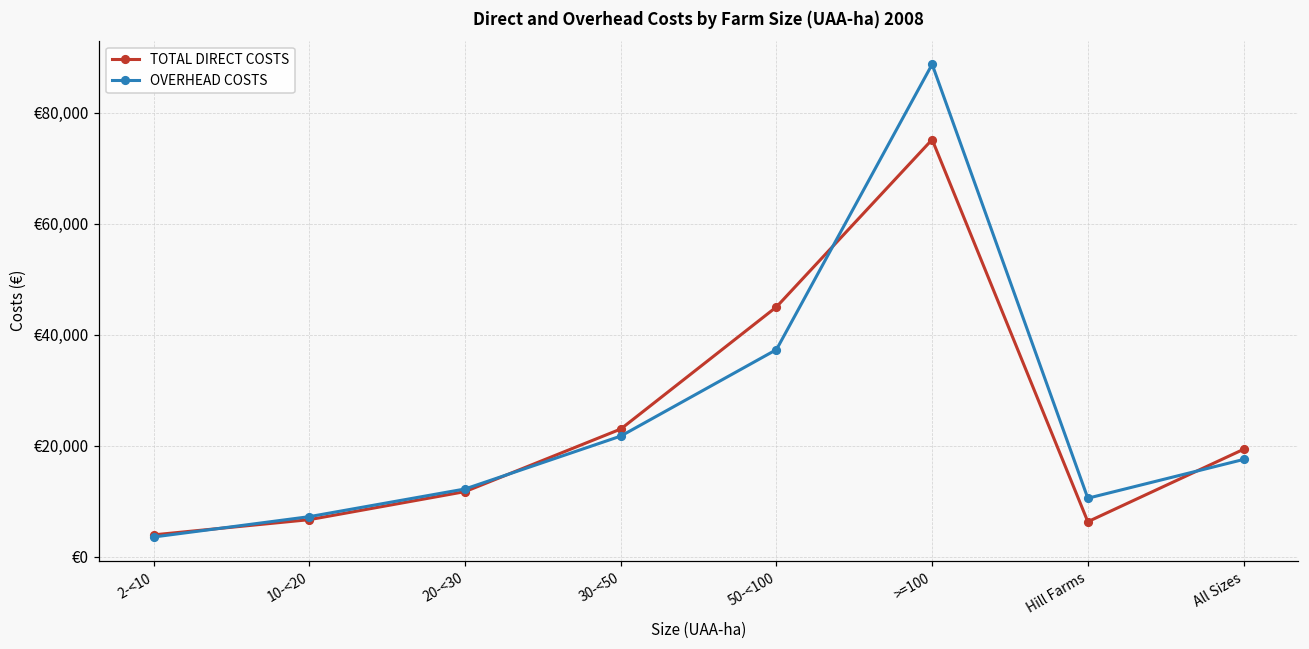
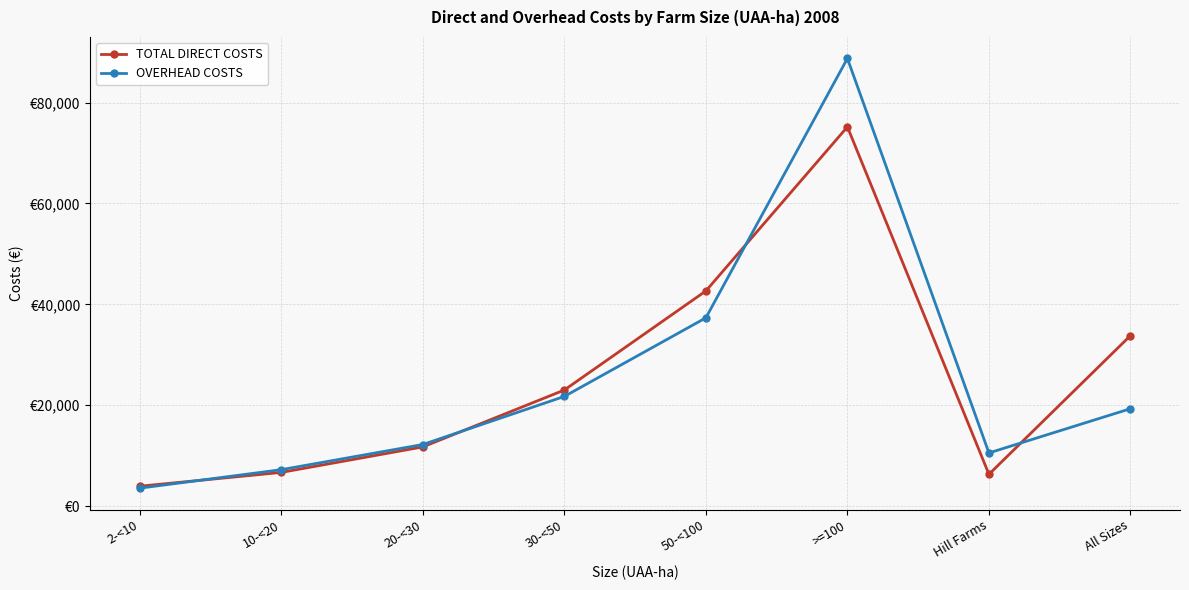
TOTAL DIRECT COSTS, 50-<100: €45,000 -> €43,000
TOTAL DIRECT COSTS, All Sizes: €19,000 -> €34,000
OVERHEAD COSTS, All Sizes: €18,000 -> €19,000
